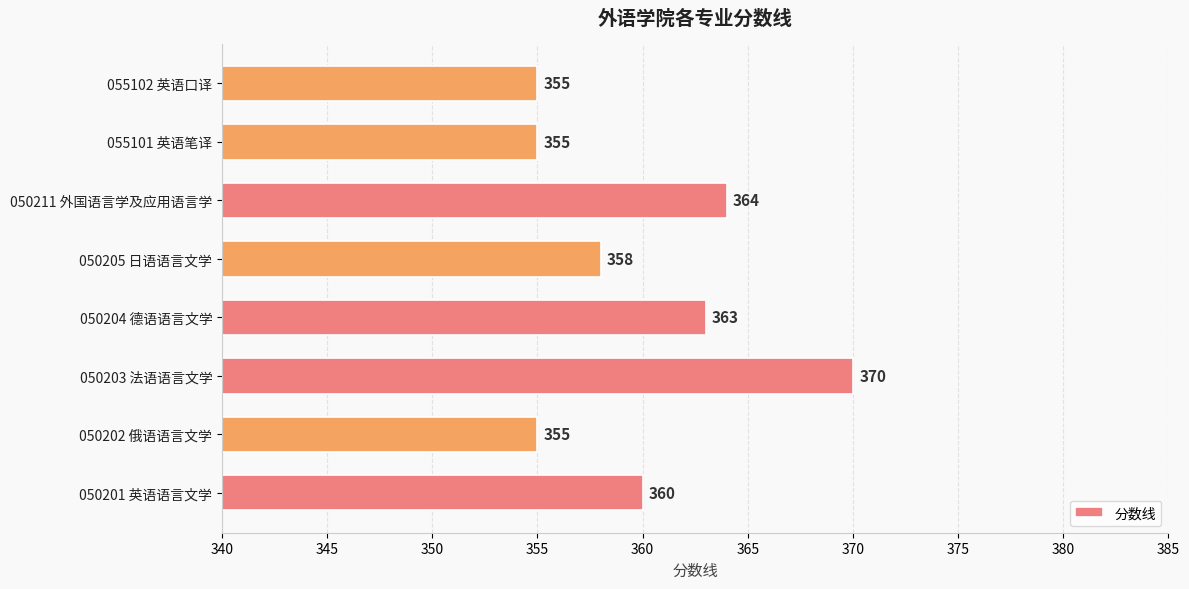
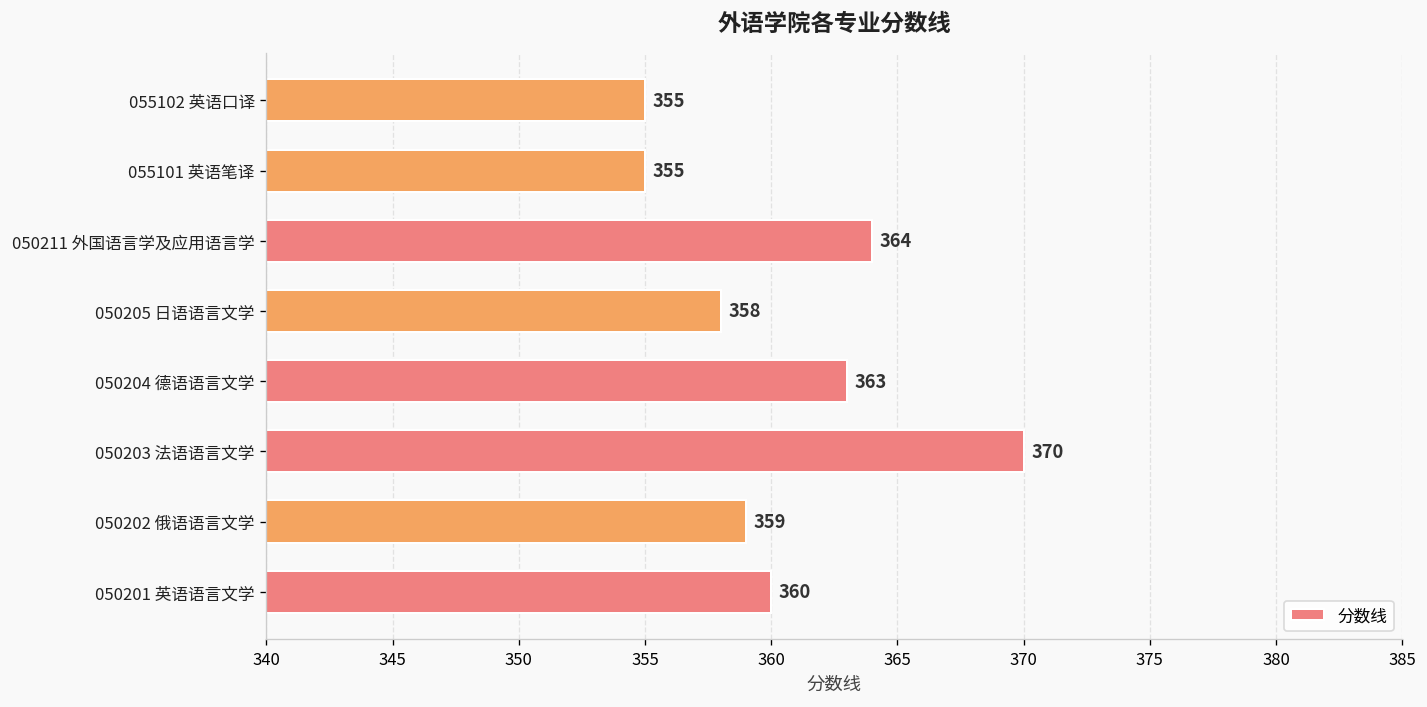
050202 俄语语言文学: 355 -> 359
